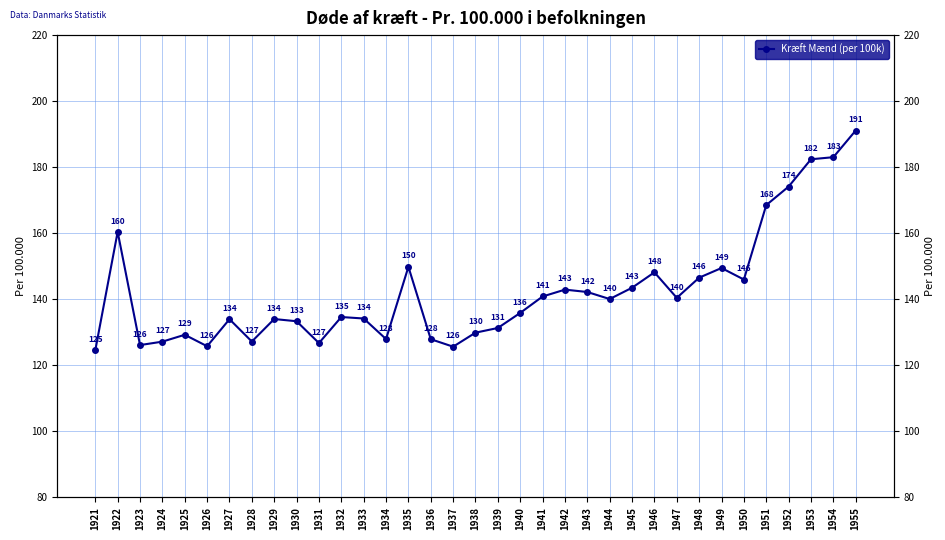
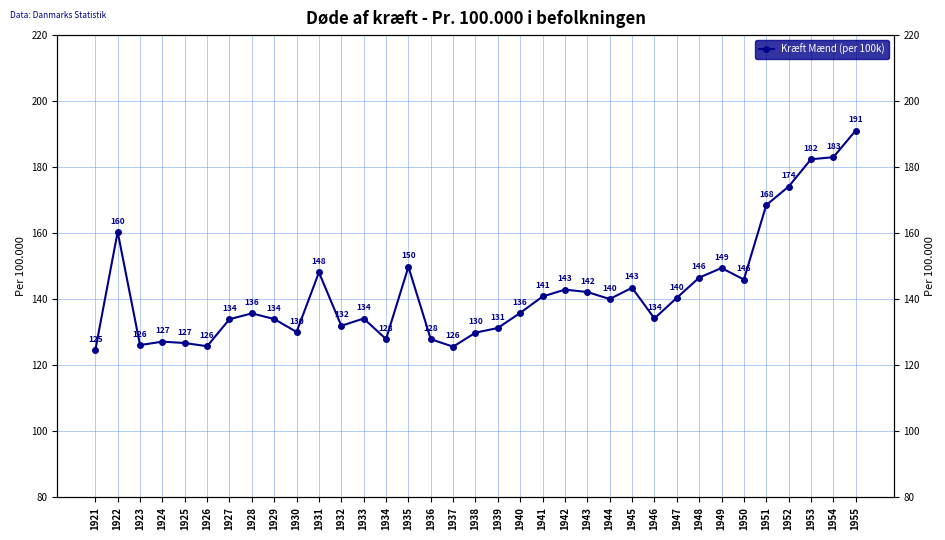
1925: 129 -> 127
1928: 127 -> 136
1930: 133 -> 130
1931: 127 -> 148
1932: 135 -> 132
1946: 148 -> 134
